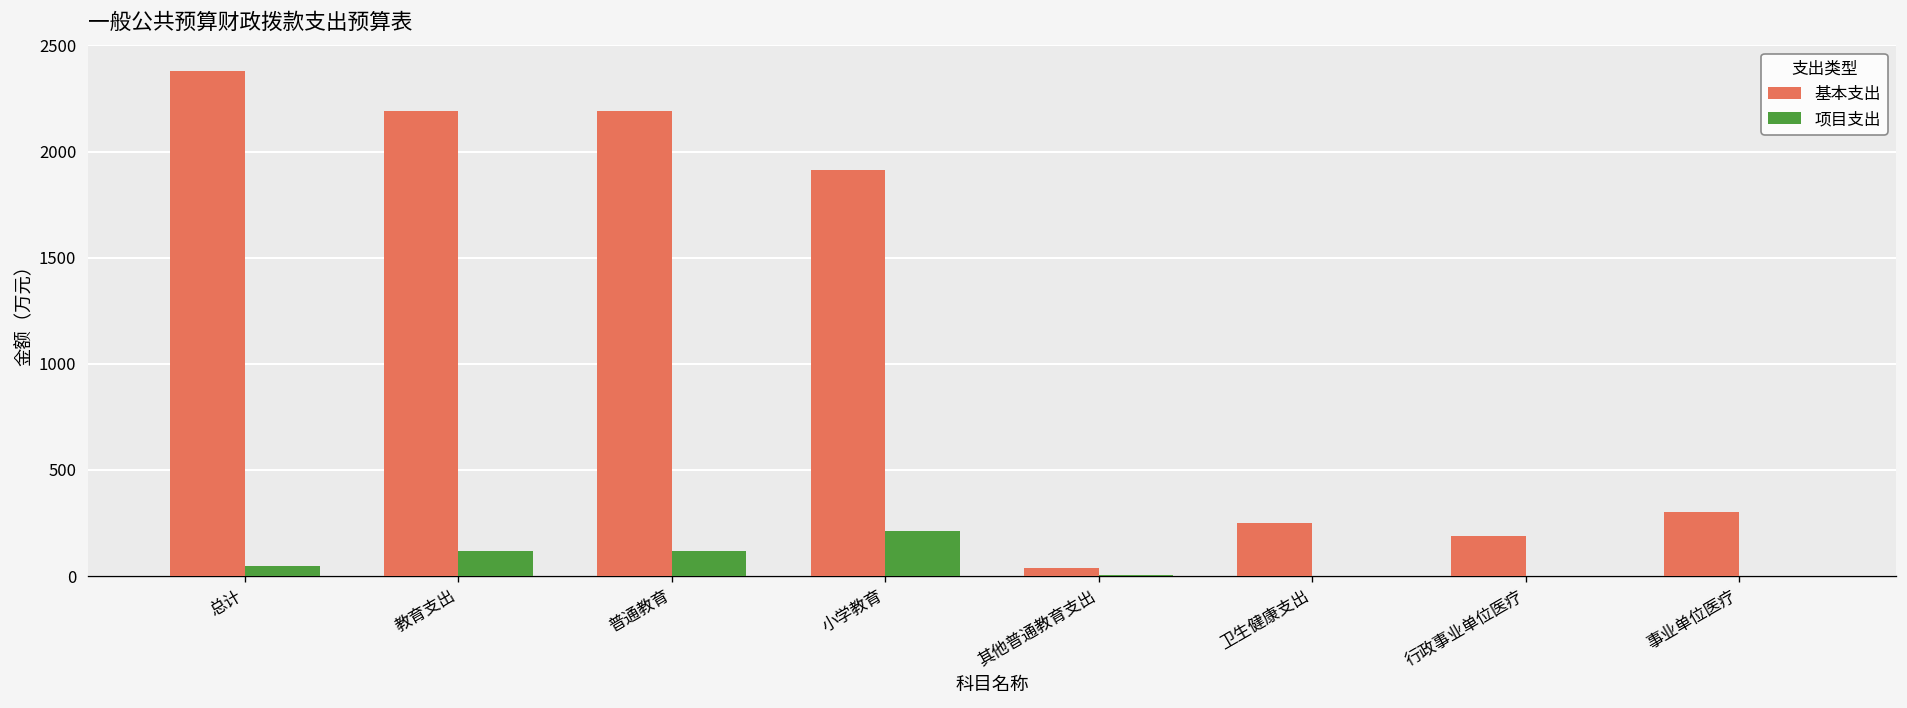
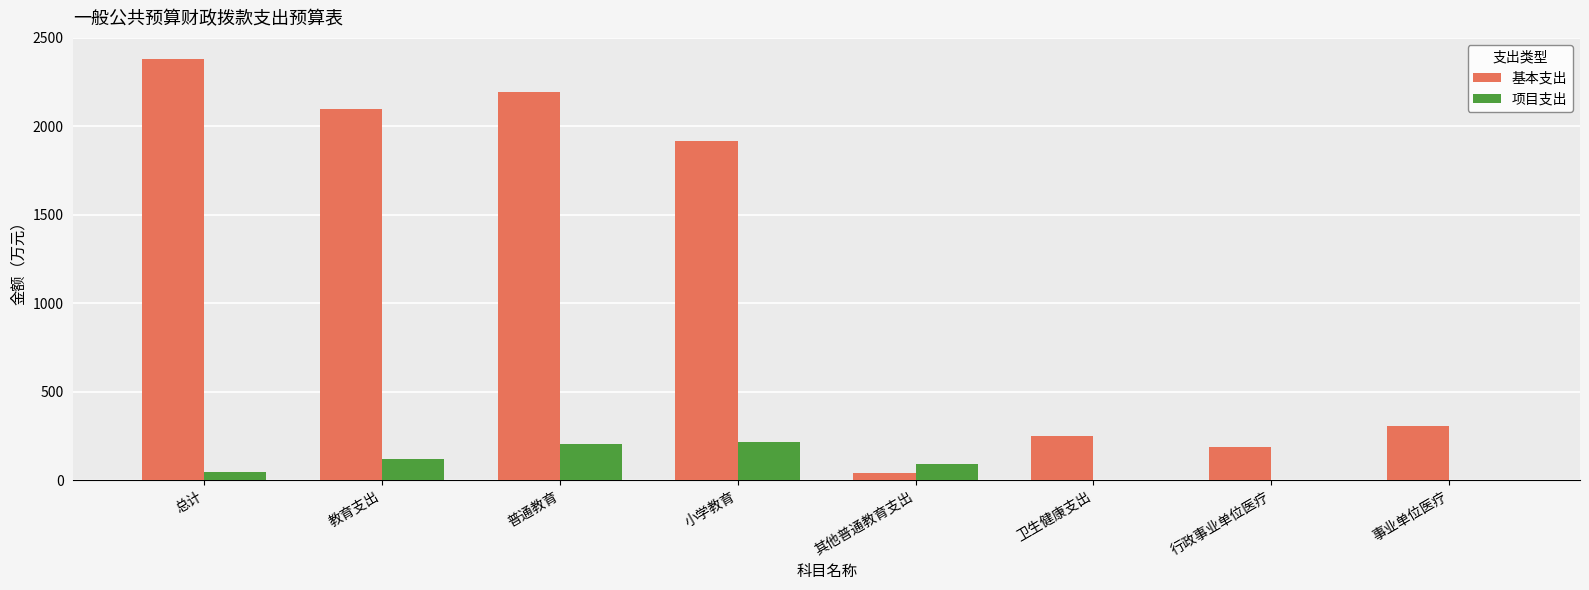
基本支出, 教育支出: 2190 -> 2100
项目支出, 普通教育: 120 -> 210
项目支出, 其他普通教育支出: 10 -> 90
